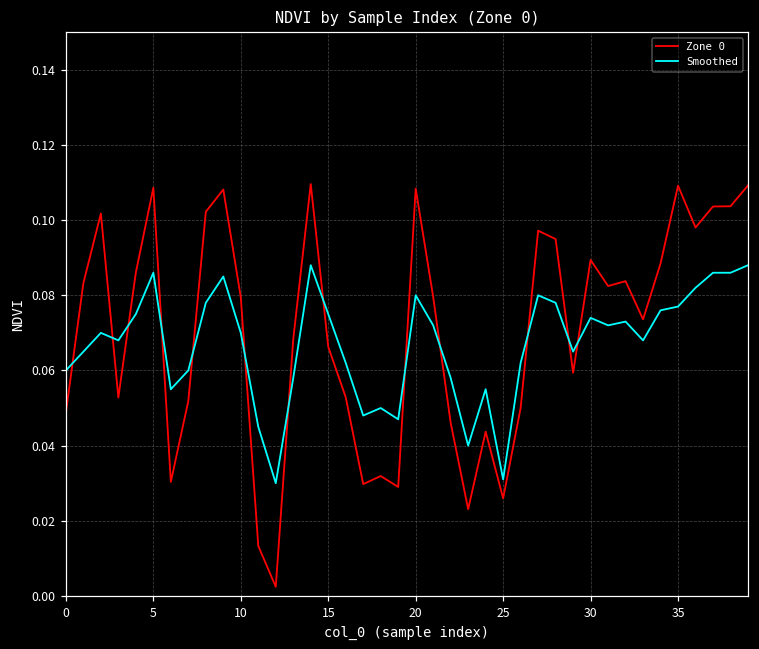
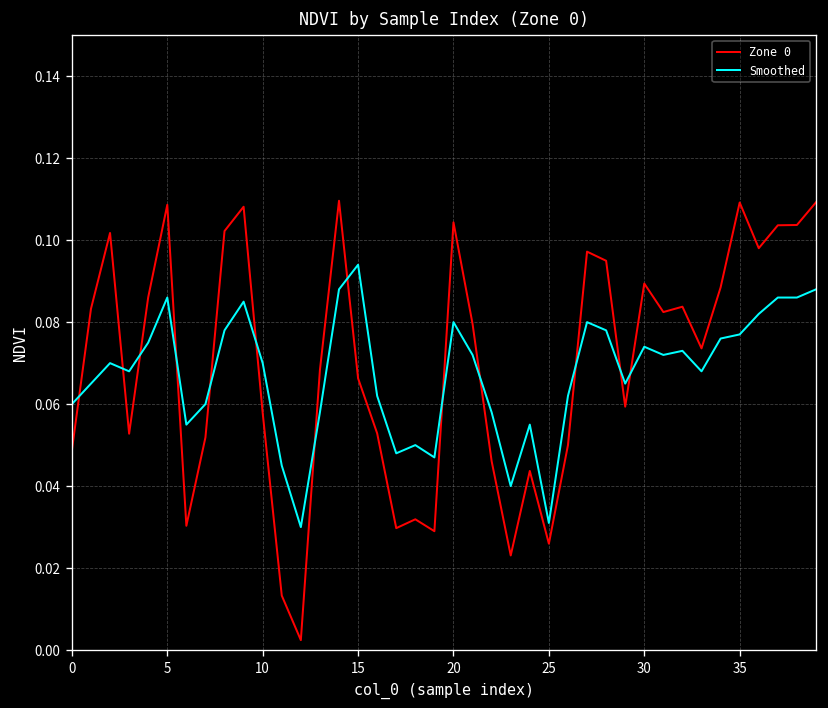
Zone 0, 10: 0.079 -> 0.058
Smoothed, 15: 0.075 -> 0.094
Zone 0, 20: 0.108 -> 0.104
